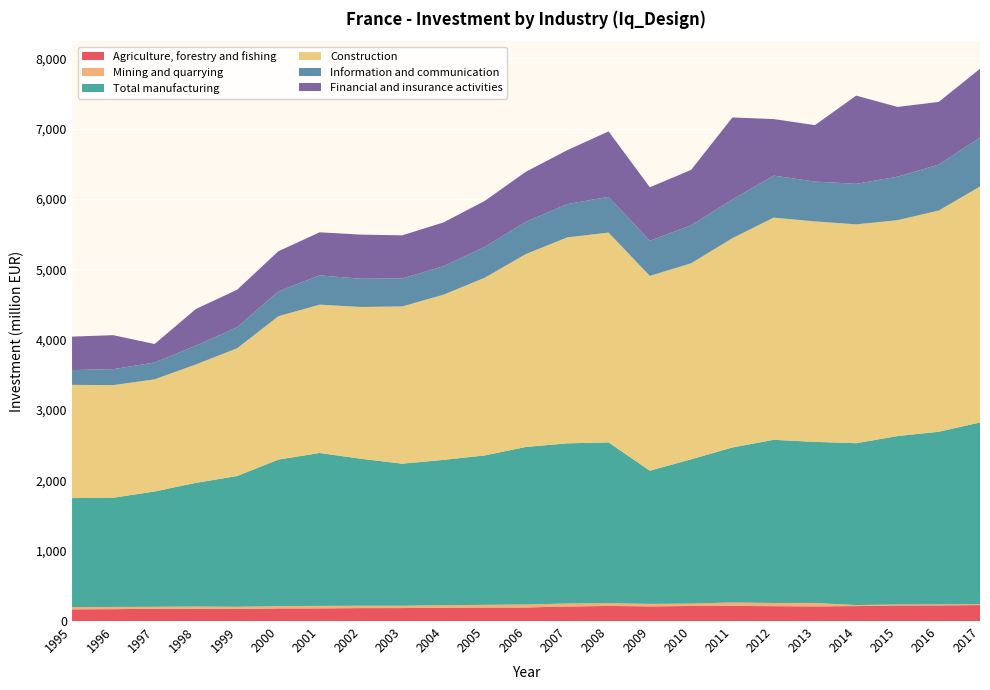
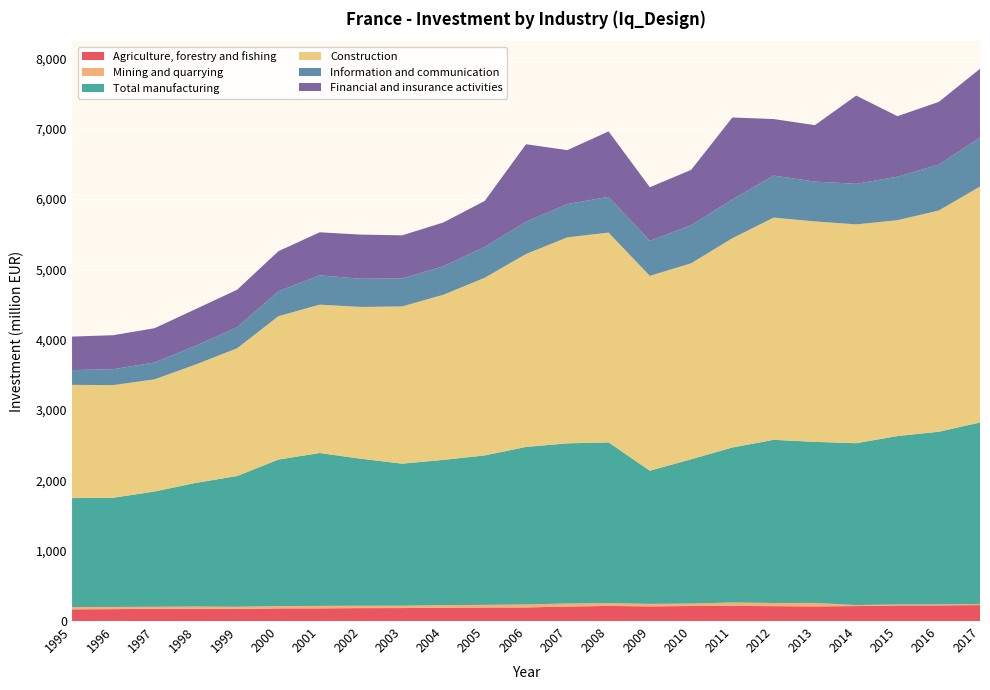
Financial and insurance activities, 1997: 300 -> 500
Financial and insurance activities, 2006: 700 -> 1,100
Financial and insurance activities, 2015: 1,000 -> 900
